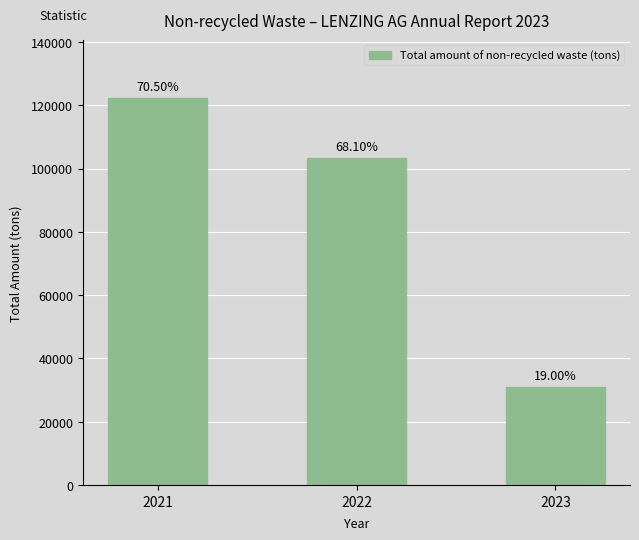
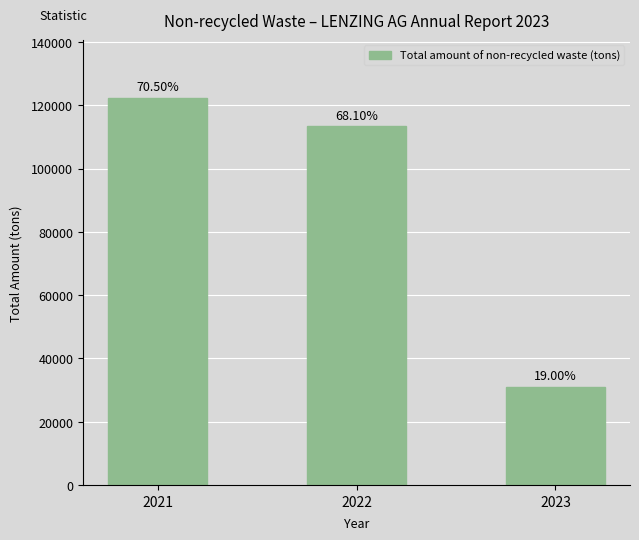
2022: 103000 -> 113000
